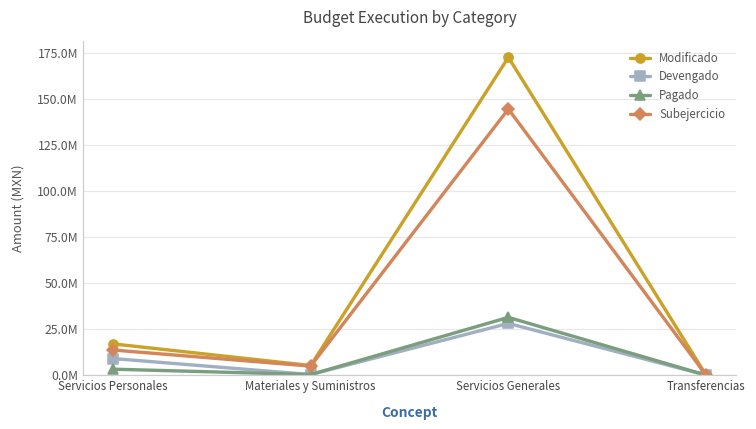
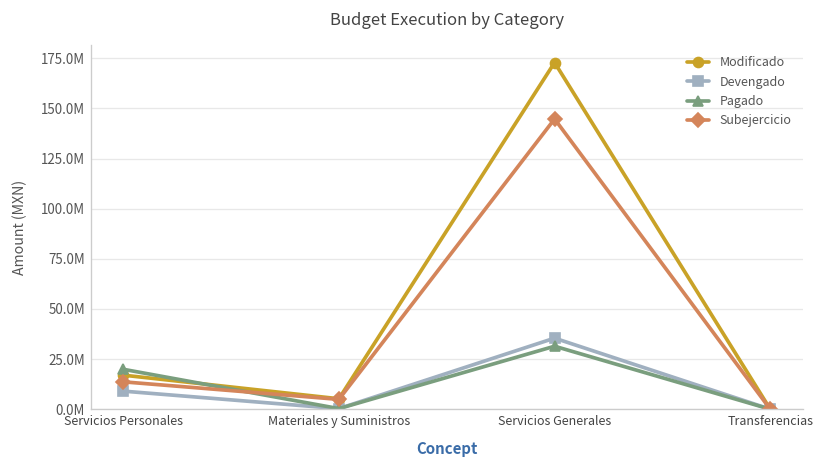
Pagado, Servicios Personales: 3000000 -> 20000000
Devengado, Servicios Generales: 28000000 -> 35000000
